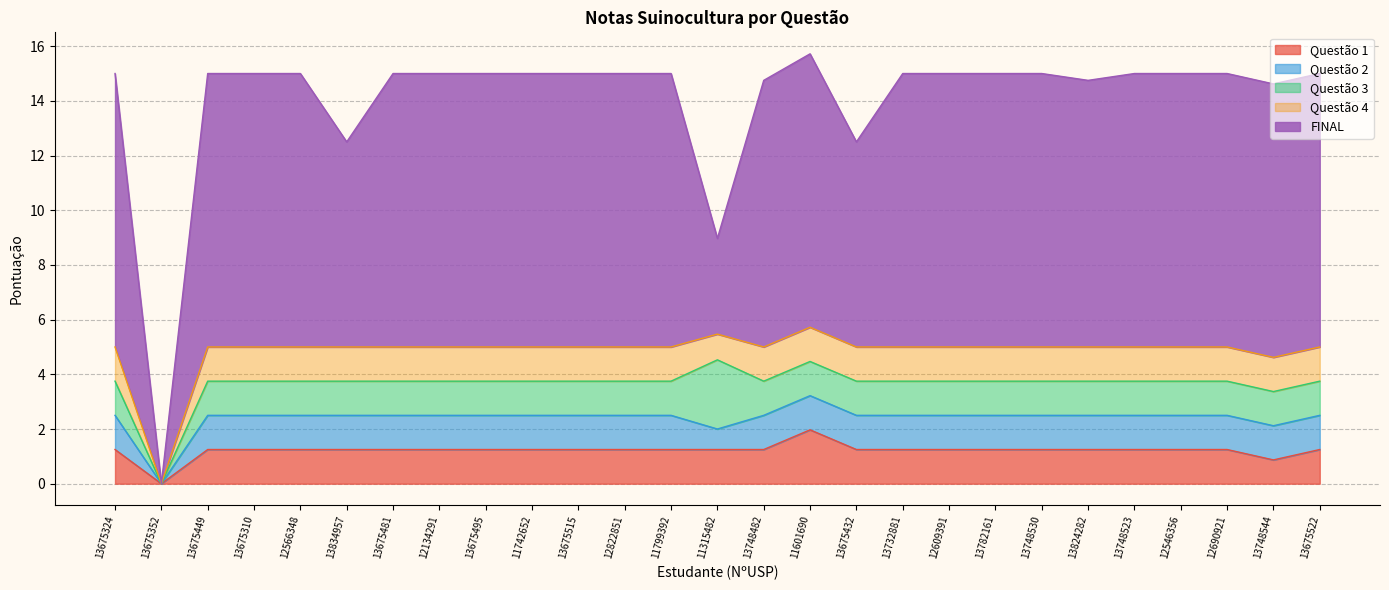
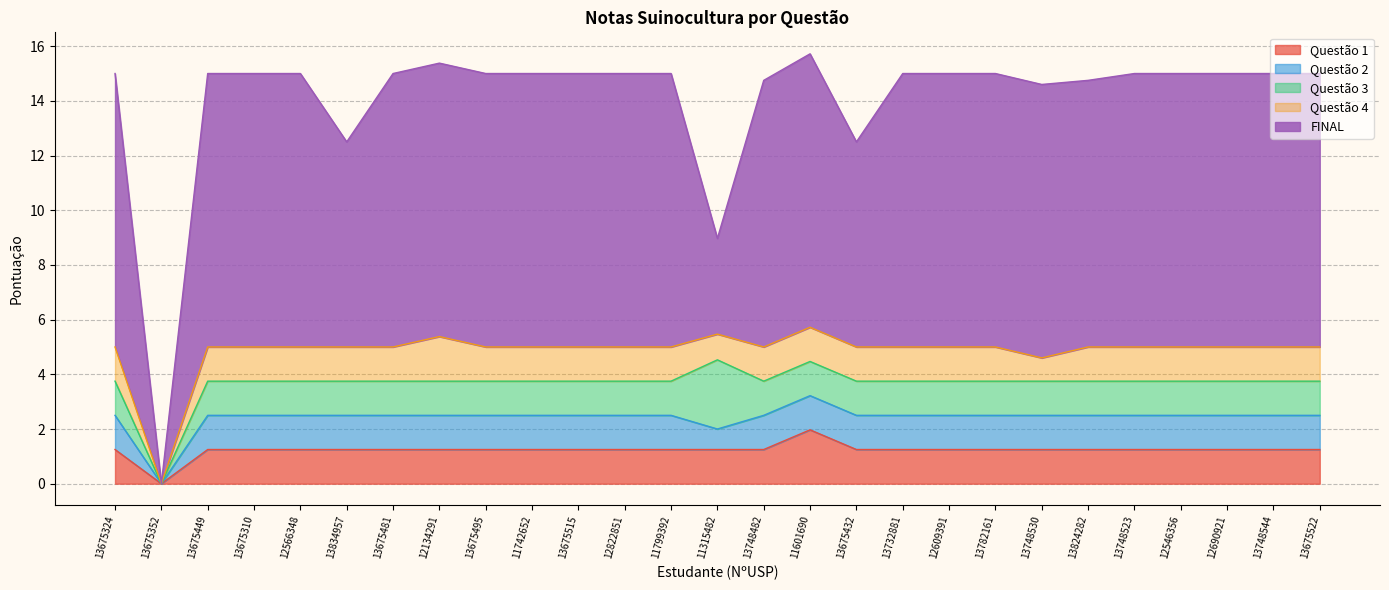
Questão 4, 12134291: 1.3 -> 1.6
Questão 4, 13748530: 1.3 -> 0.8
Questão 1, 13748544: 0.9 -> 1.3
